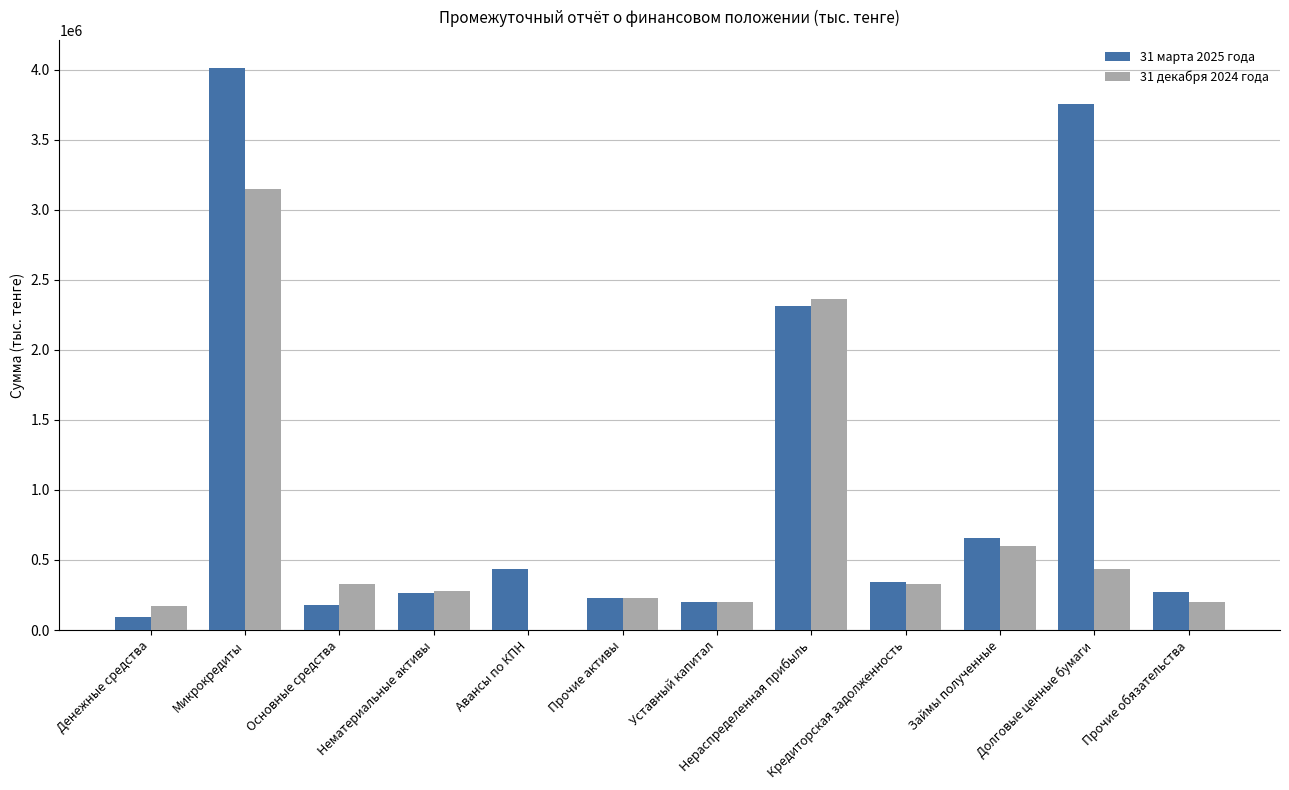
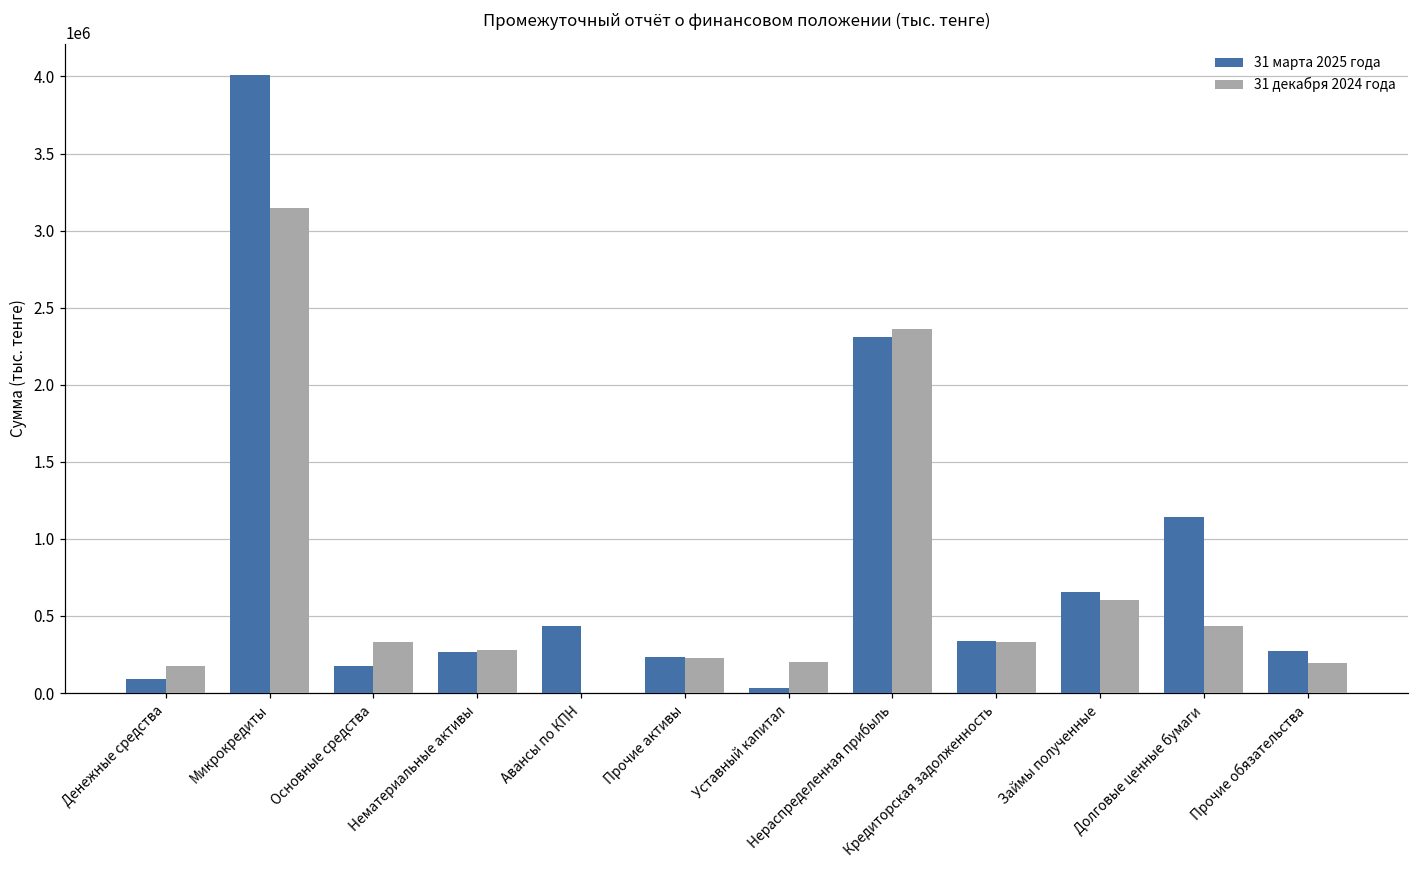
31 марта 2025 года, Уставный капитал: 200000 -> 40000
31 марта 2025 года, Долговые ценные бумаги: 3750000 -> 1140000
